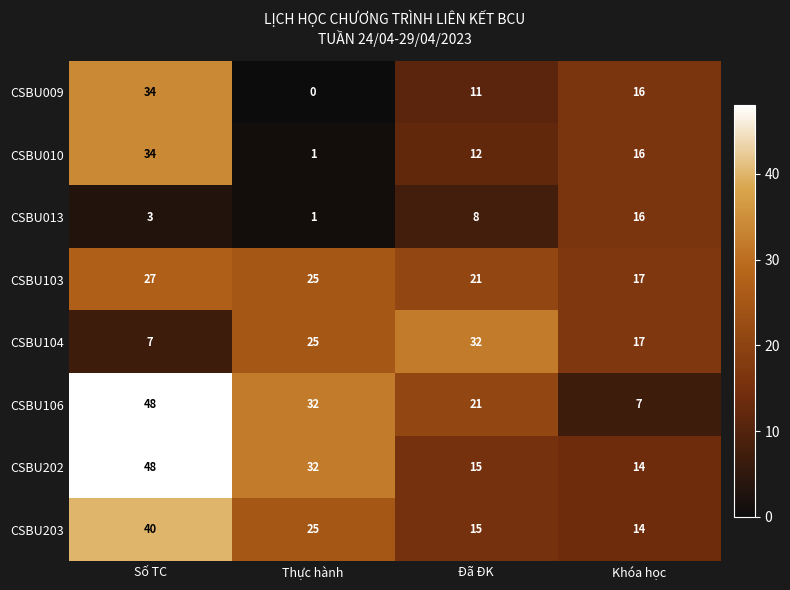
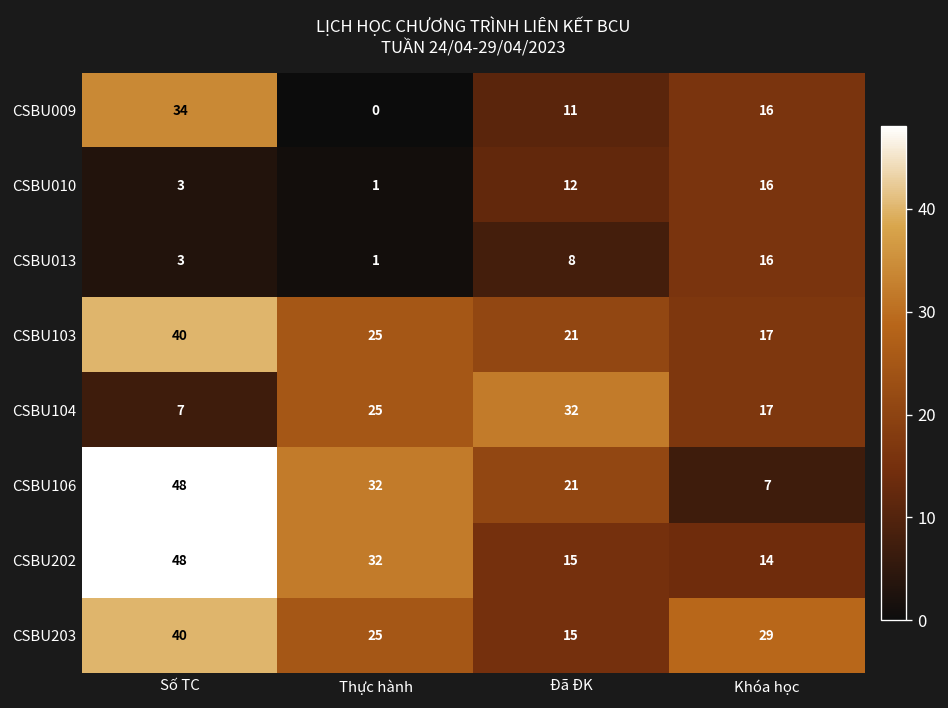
CSBU010, Số TC: 34 -> 3
CSBU103, Số TC: 27 -> 40
CSBU203, Khóa học: 14 -> 29
